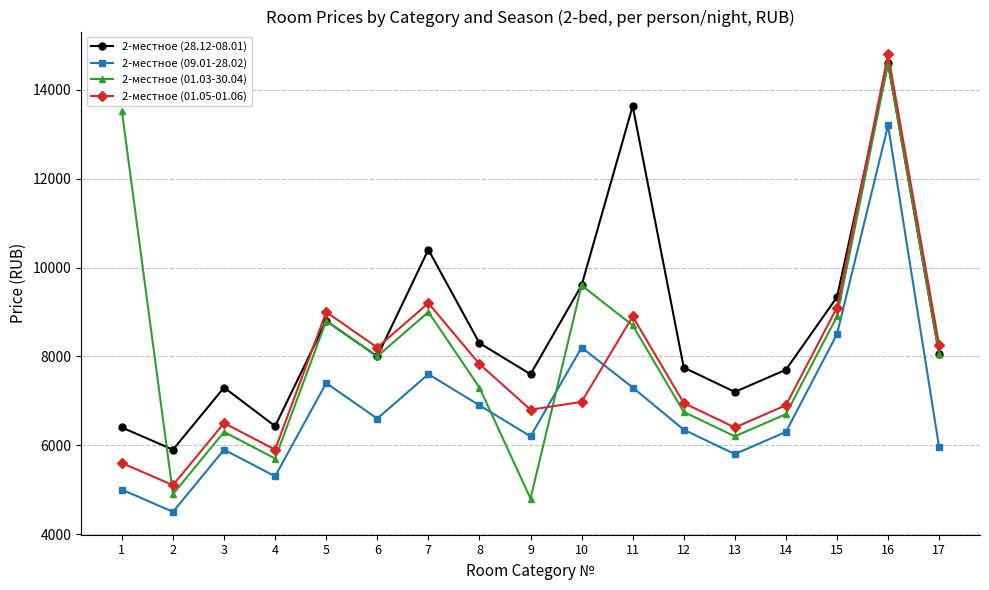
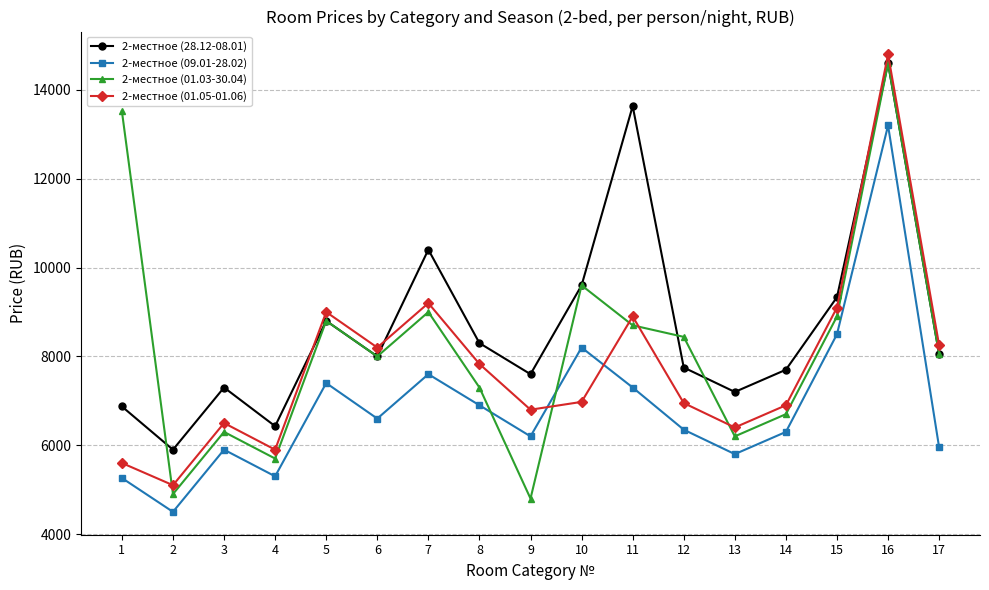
2-местное (28.12-08.01), 1: 6400 -> 6900
2-местное (09.01-28.02), 1: 5000 -> 5300
2-местное (01.03-30.04), 12: 6800 -> 8400
